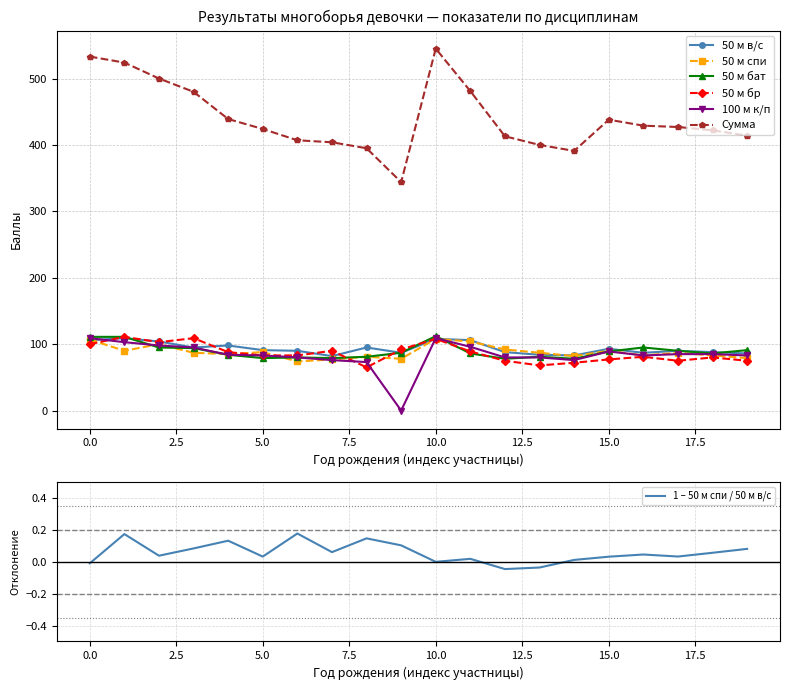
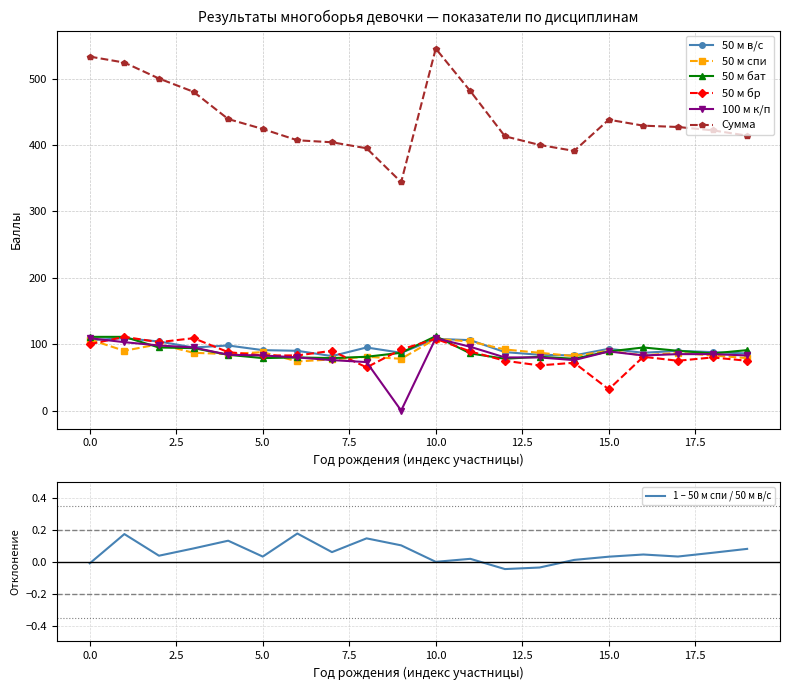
Результаты многоборья девочки — показатели по дисциплинам, 50 м бр, 15.0: 80 -> 30
